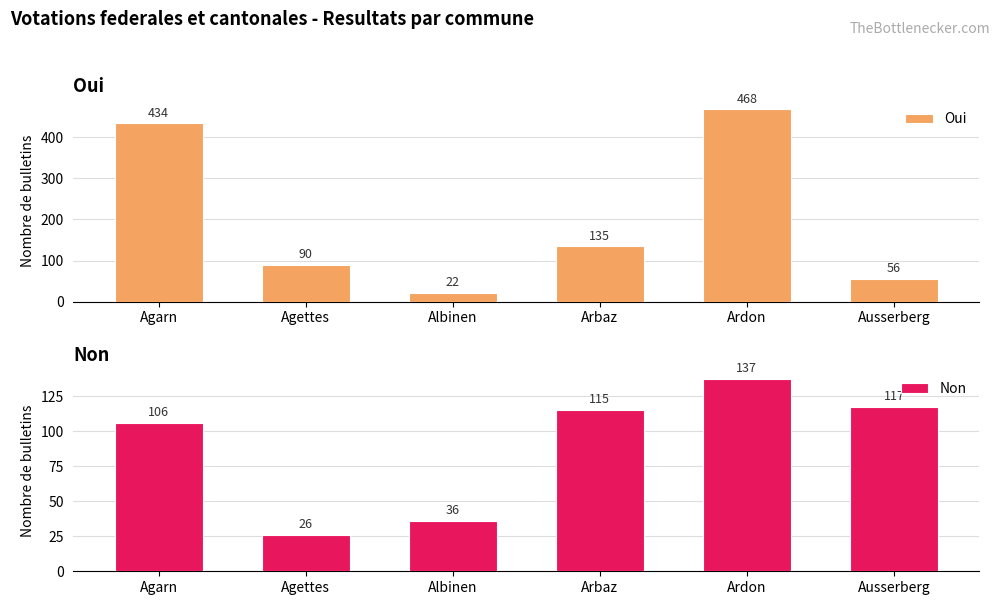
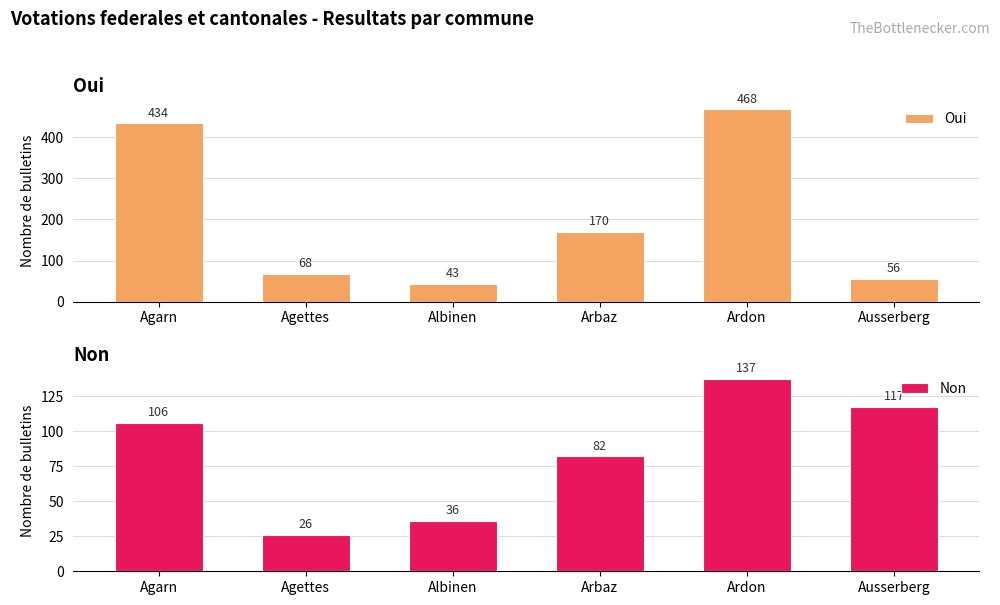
Oui, Agettes: 90 -> 68
Oui, Albinen: 22 -> 43
Oui, Arbaz: 135 -> 170
Non, Arbaz: 115 -> 82
